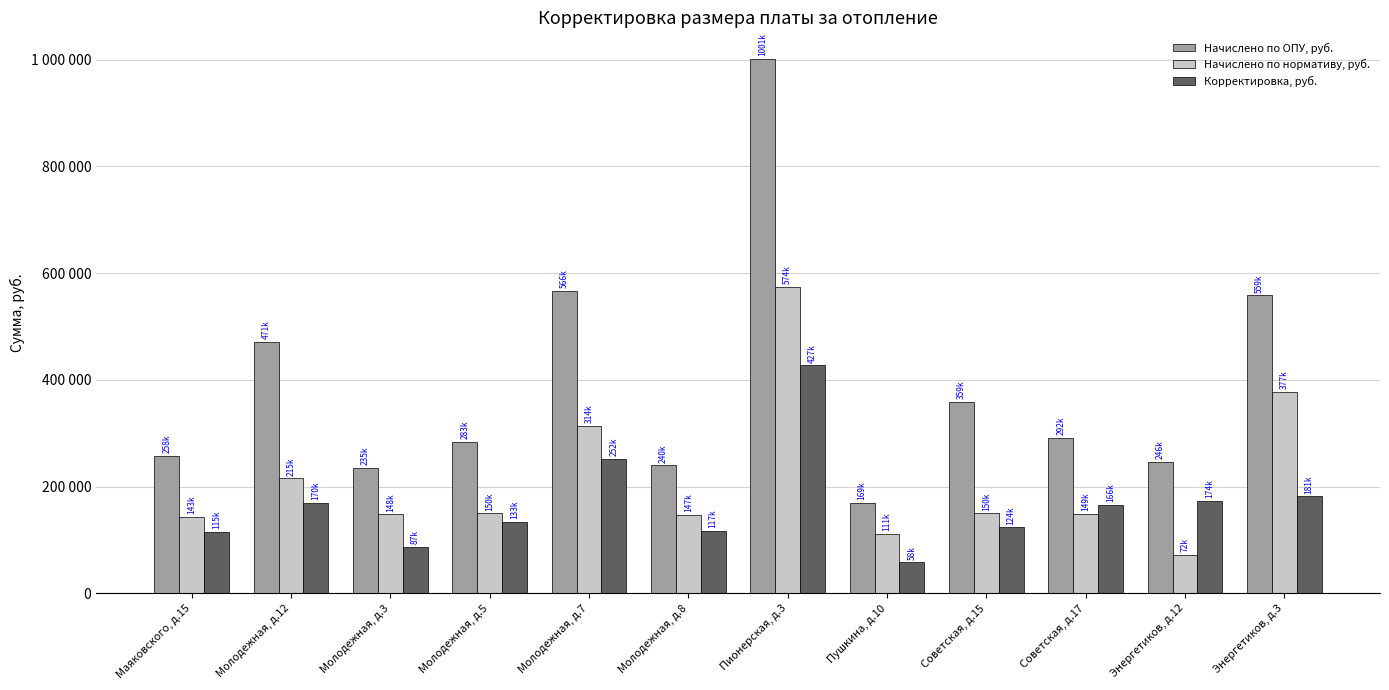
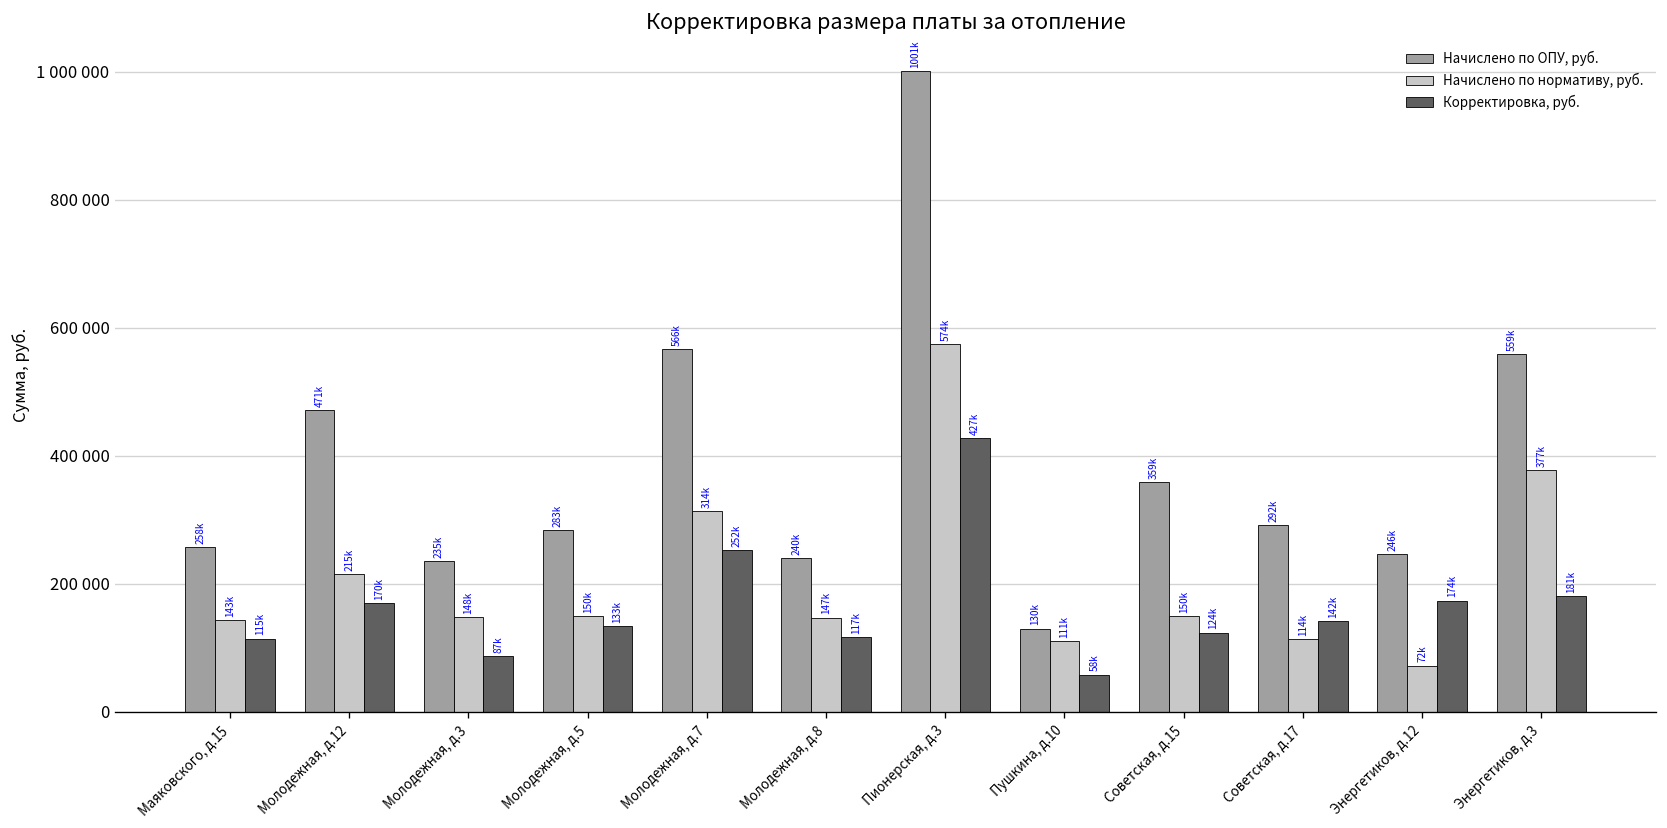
Начислено по ОПУ, руб., Пушкина, д.10: 169k -> 130k
Начислено по нормативу, руб., Советская, д.17: 149k -> 114k
Корректировка, руб., Советская, д.17: 166k -> 142k
